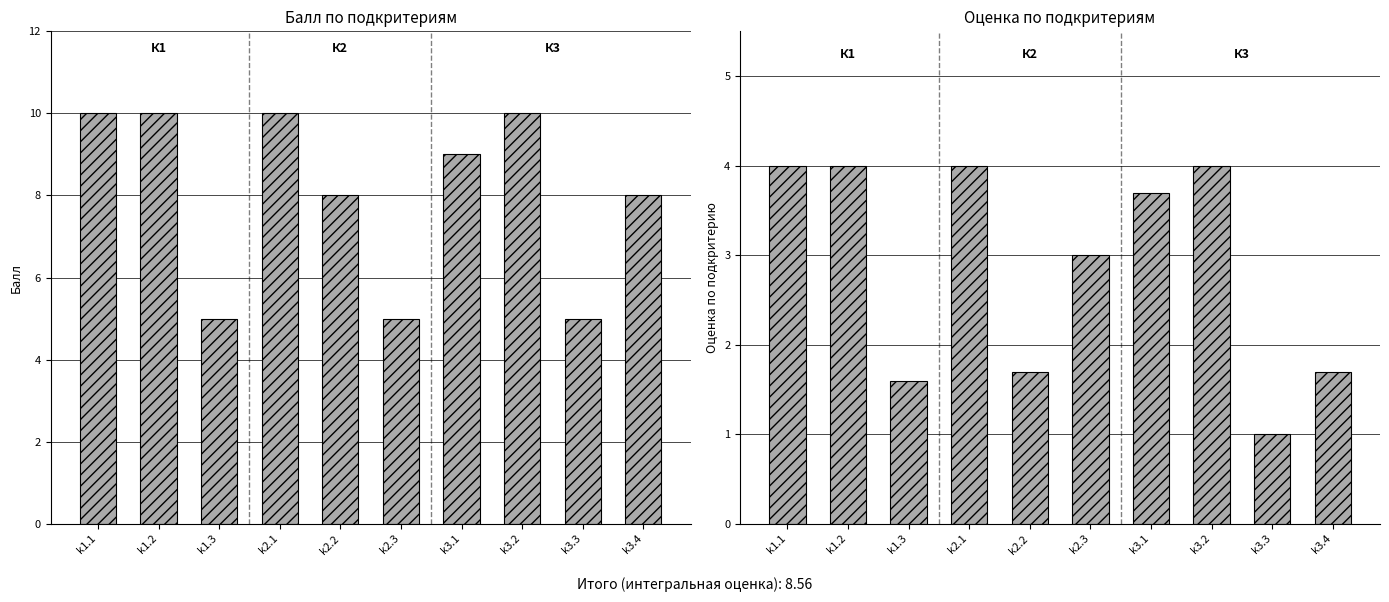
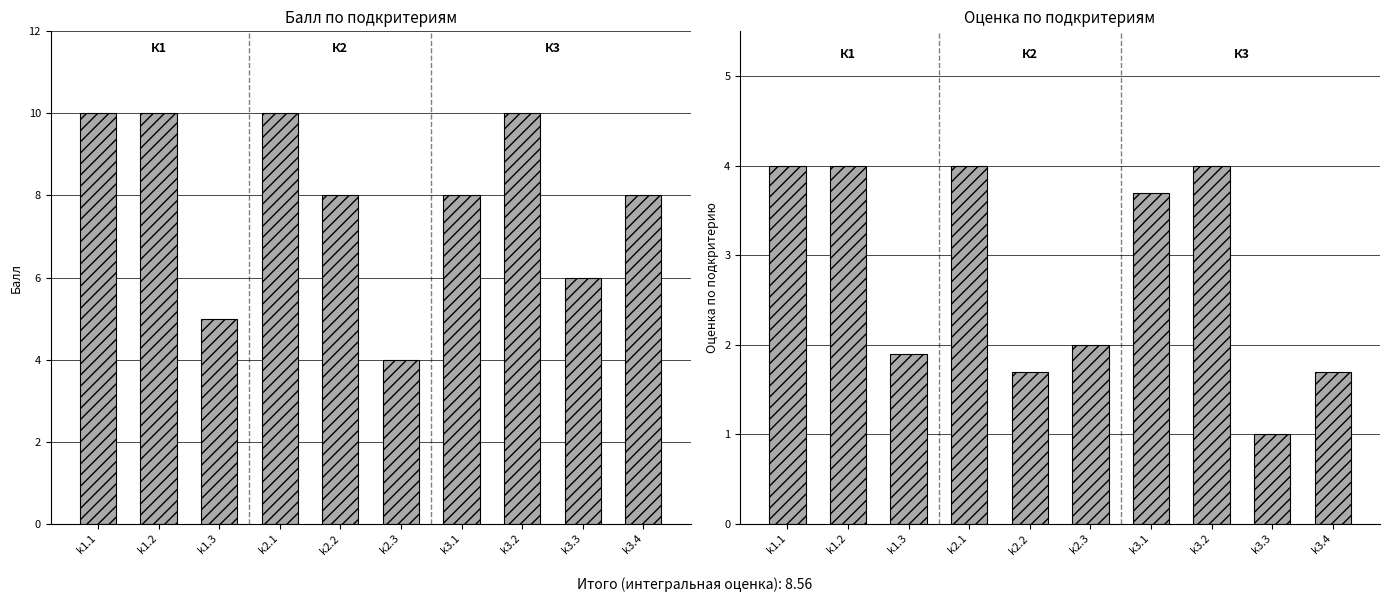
Балл по подкритериям, k2.3: 5 -> 4
Балл по подкритериям, k3.1: 9 -> 8
Балл по подкритериям, k3.3: 5 -> 6
Оценка по подкритериям, k1.3: 1.6 -> 1.9
Оценка по подкритериям, k2.3: 3 -> 2
